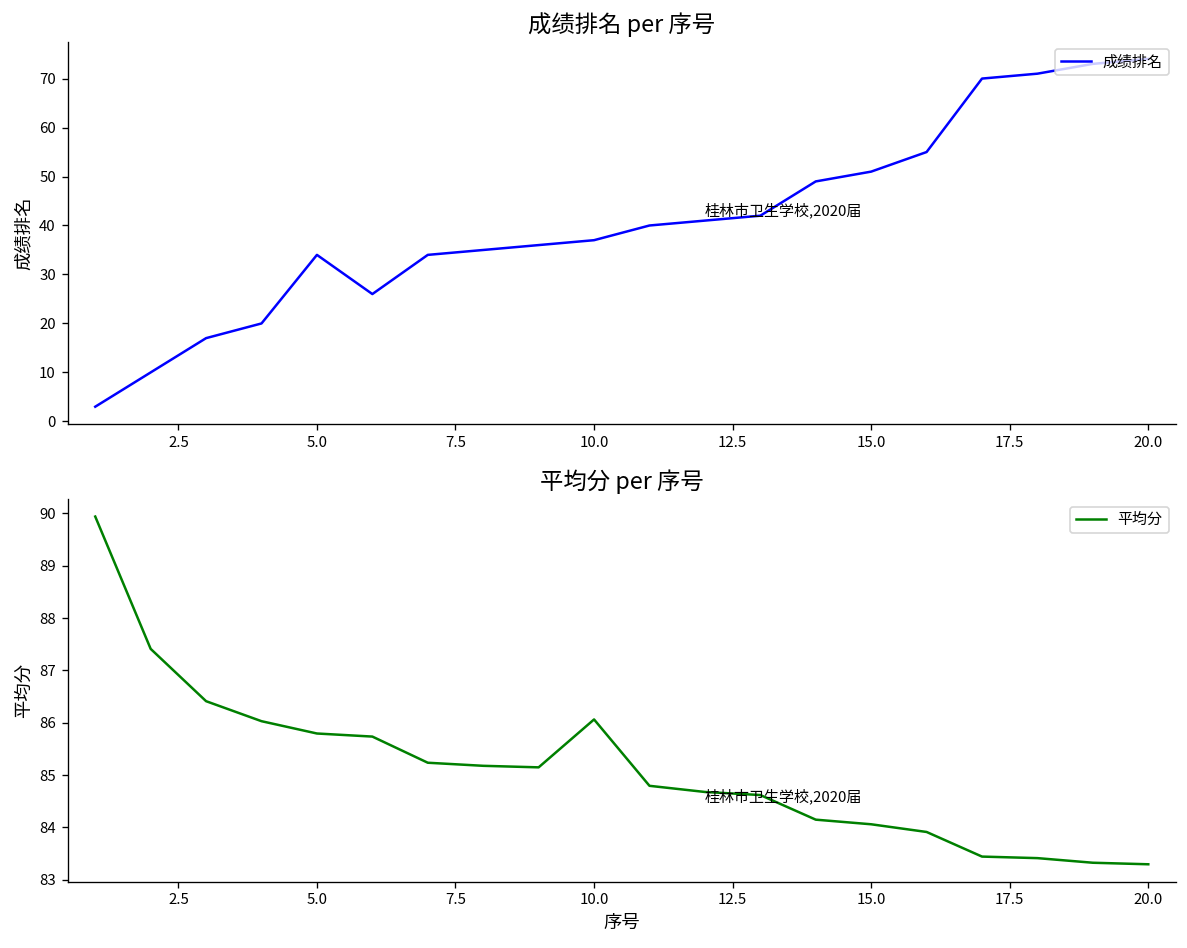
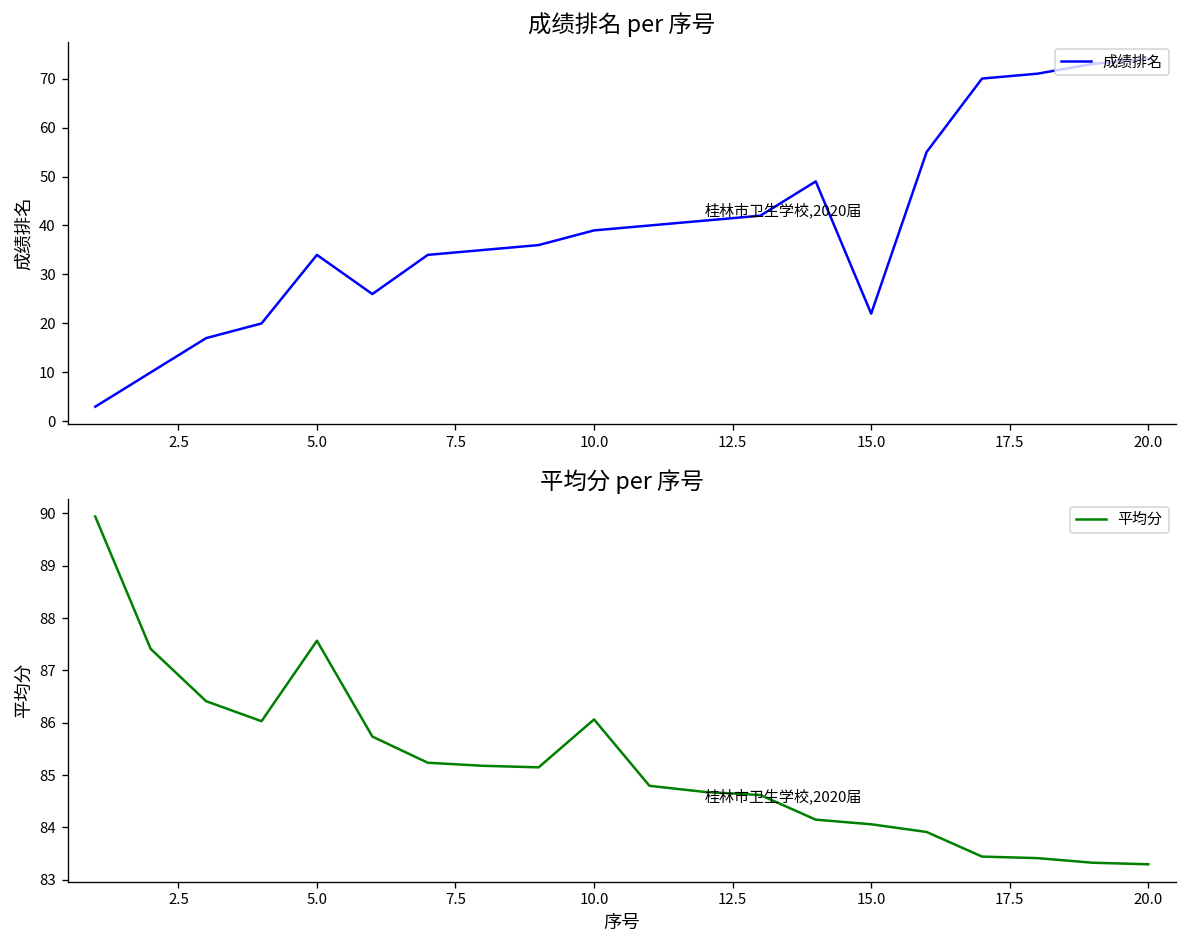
成绩排名 per 序号, 10.0: 37 -> 39
成绩排名 per 序号, 15.0: 51 -> 22
平均分 per 序号, 5.0: 85.8 -> 87.6
